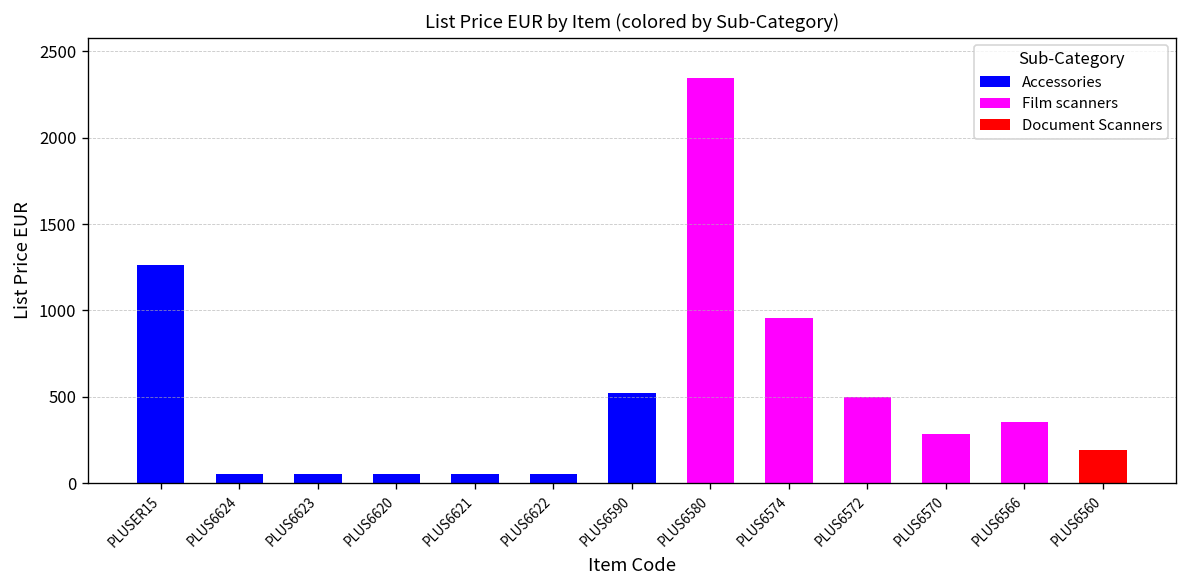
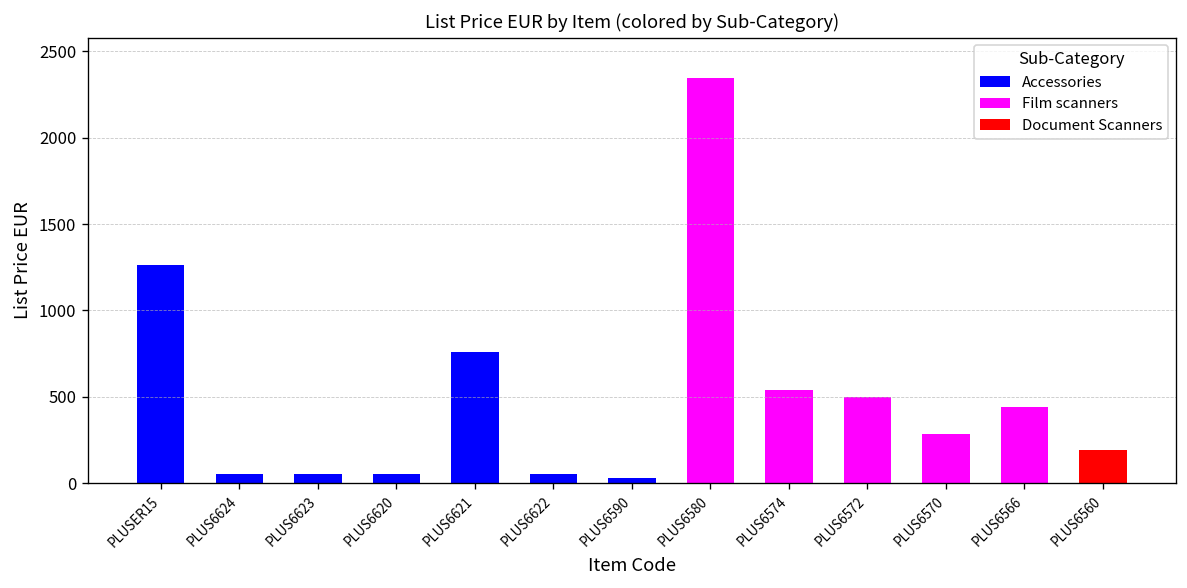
PLUS6621: 60 -> 760
PLUS6590: 520 -> 30
PLUS6574: 960 -> 540
PLUS6566: 360 -> 440
